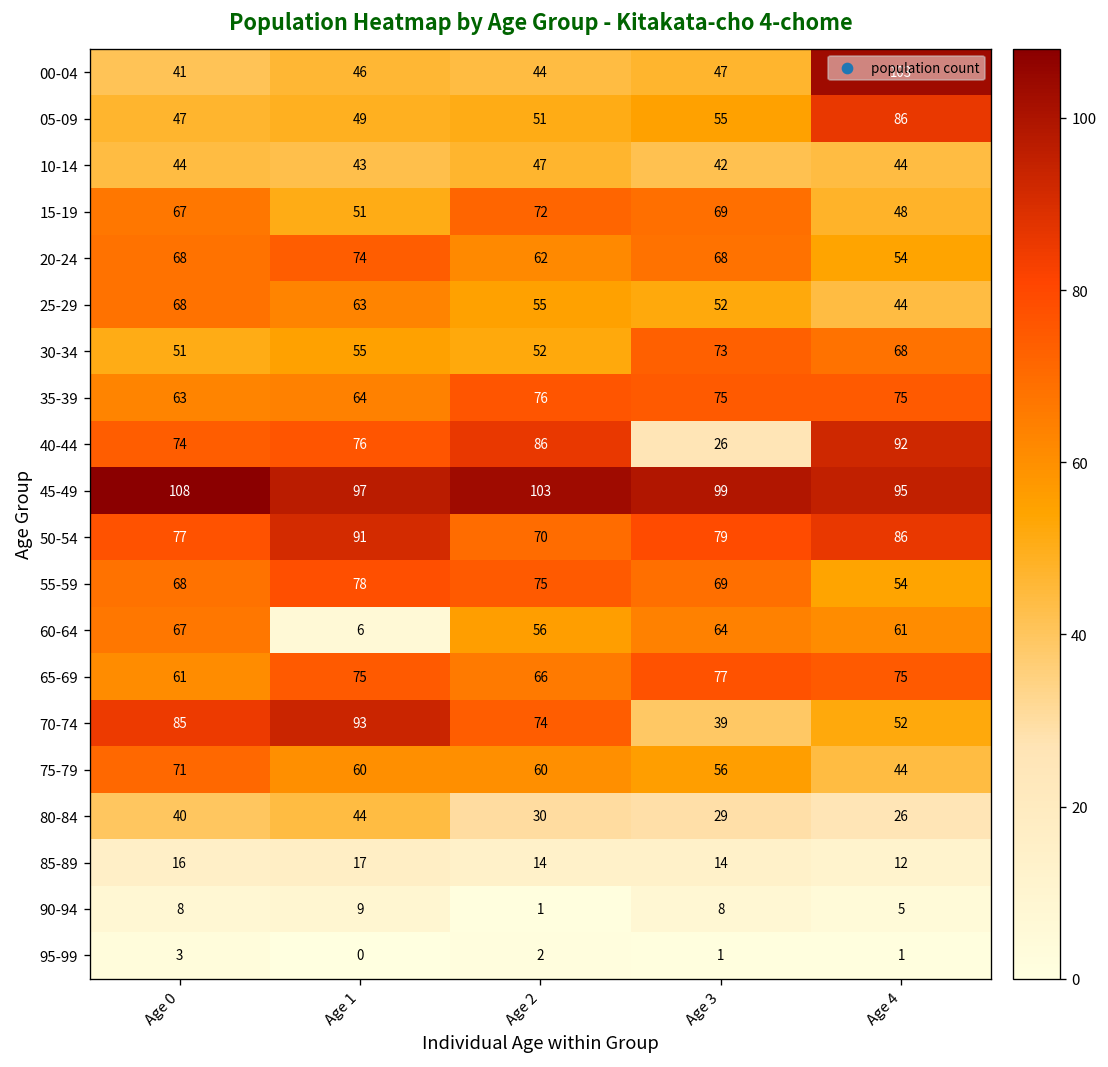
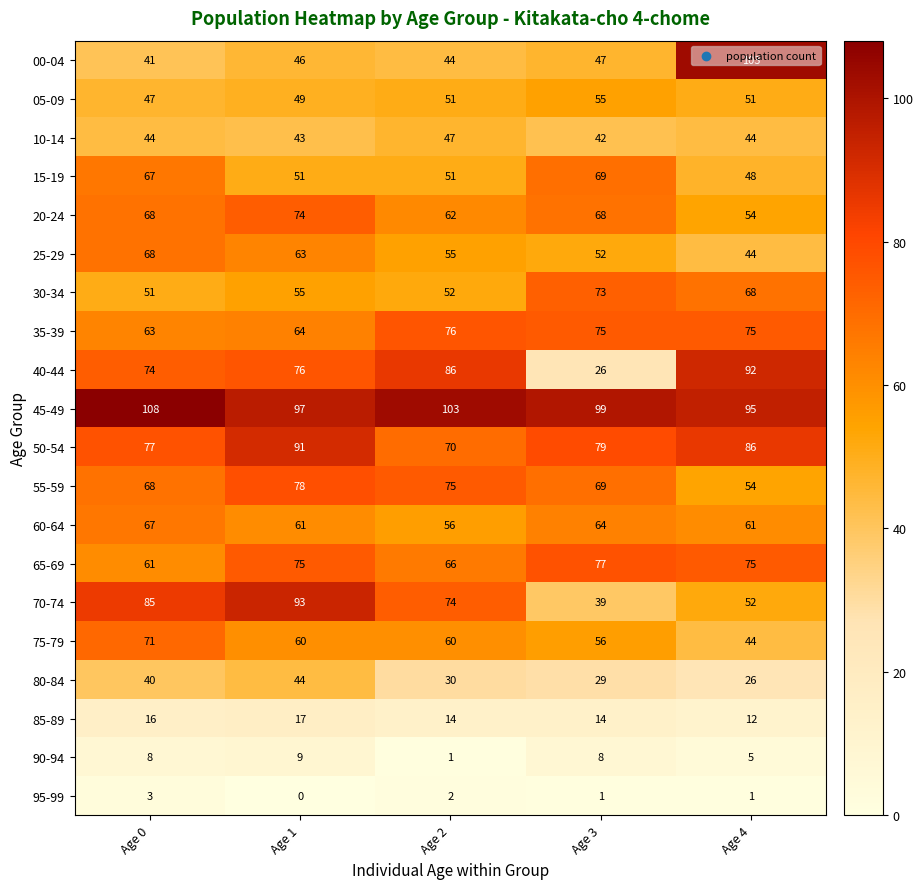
05-09, Age 4: 86 -> 51
15-19, Age 2: 72 -> 51
60-64, Age 1: 6 -> 61
